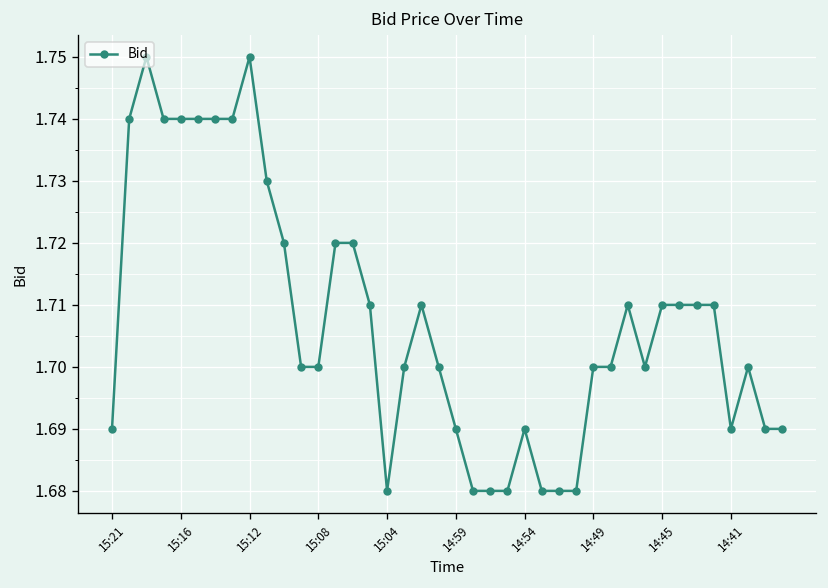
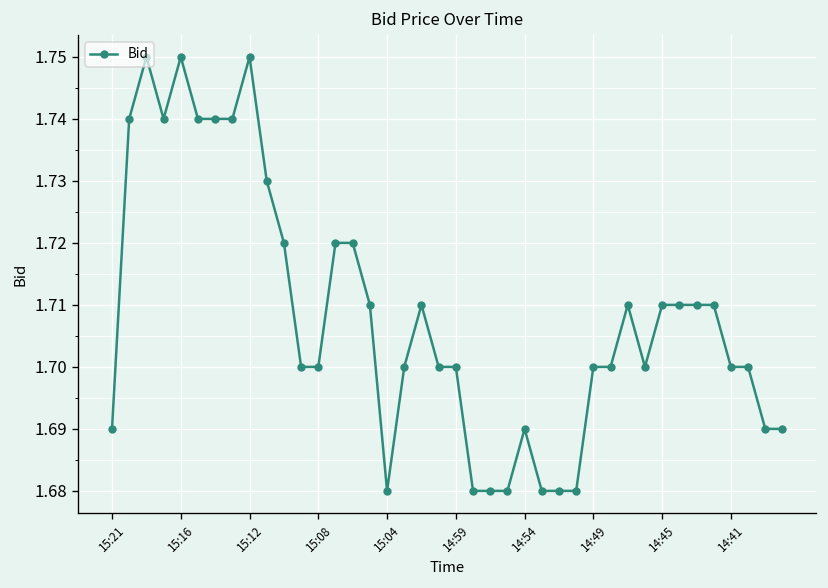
15:16: 1.74 -> 1.75
14:59: 1.69 -> 1.70
14:41: 1.69 -> 1.70
